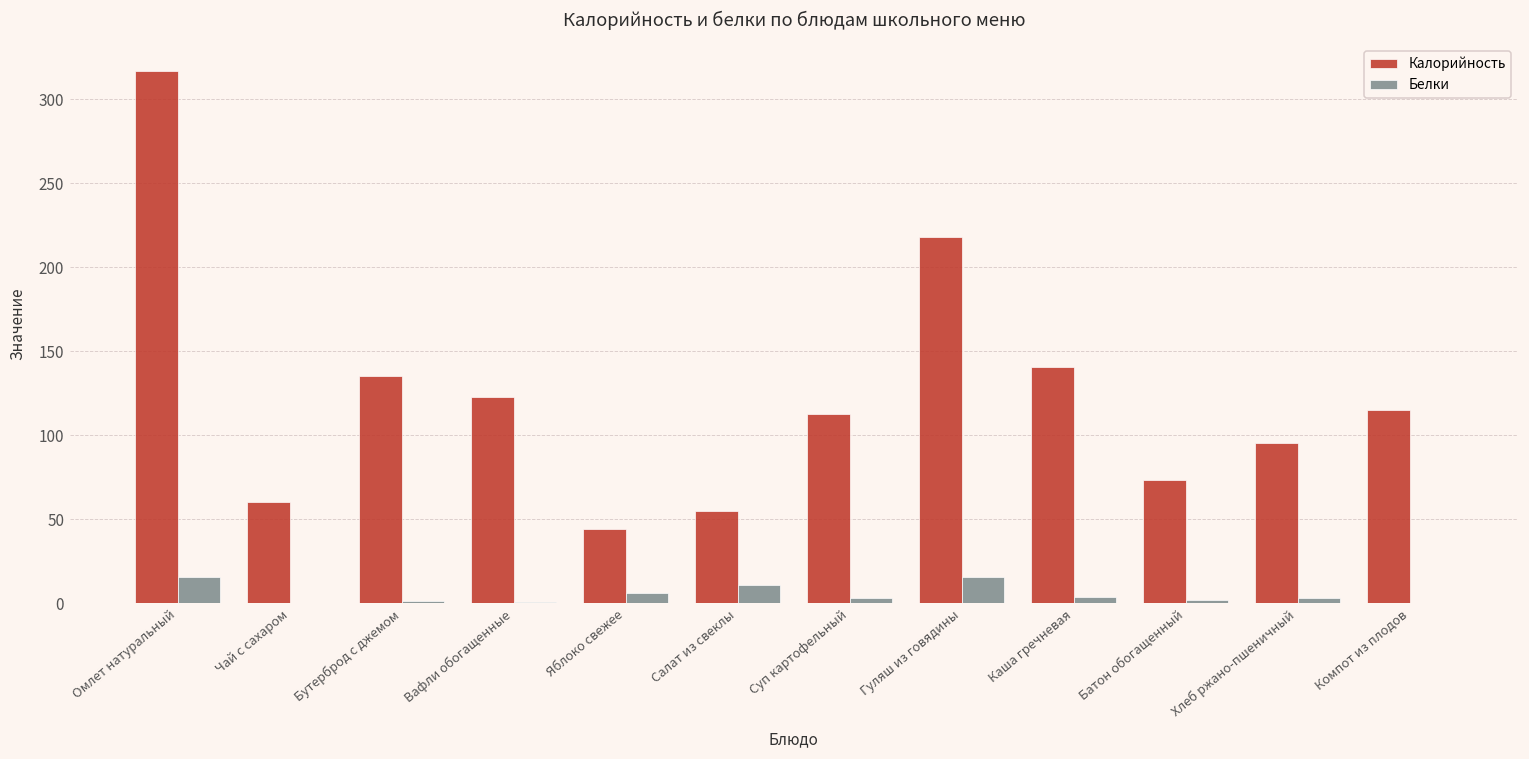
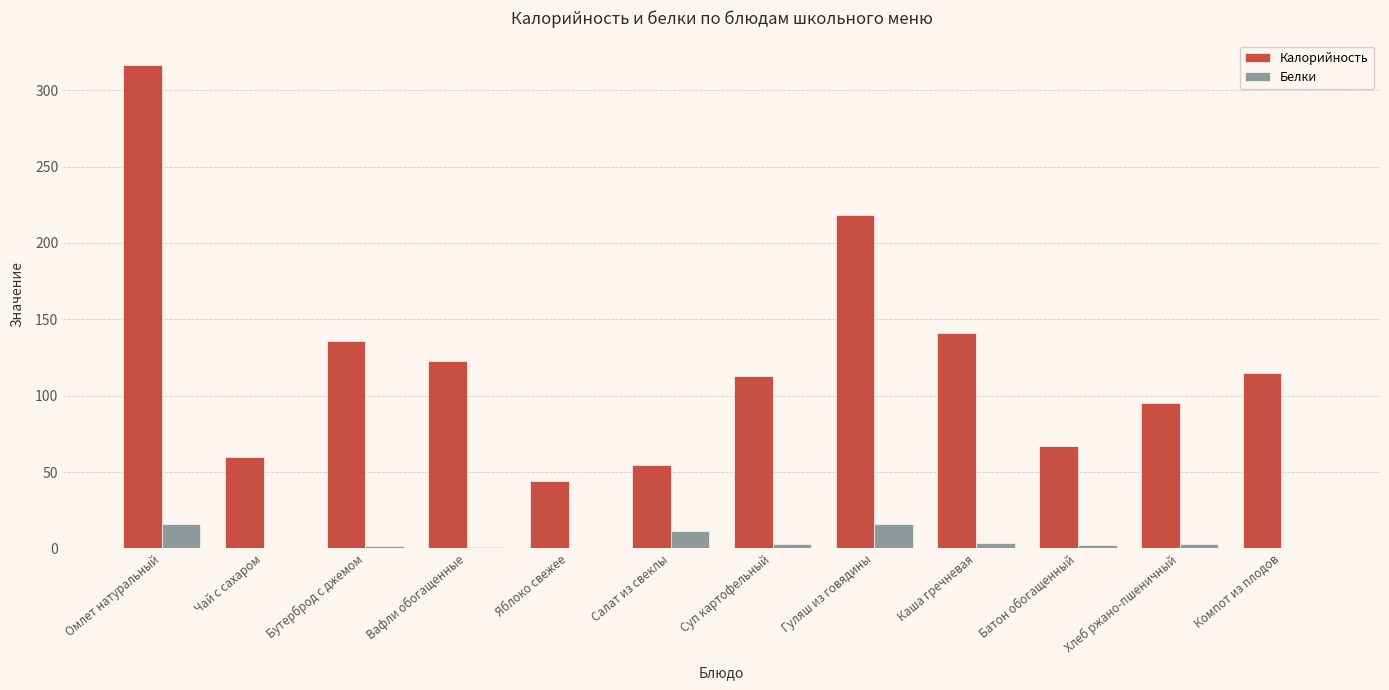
Белки, Яблоко свежее: 6 -> 0
Калорийность, Батон обогащенный: 73 -> 67
